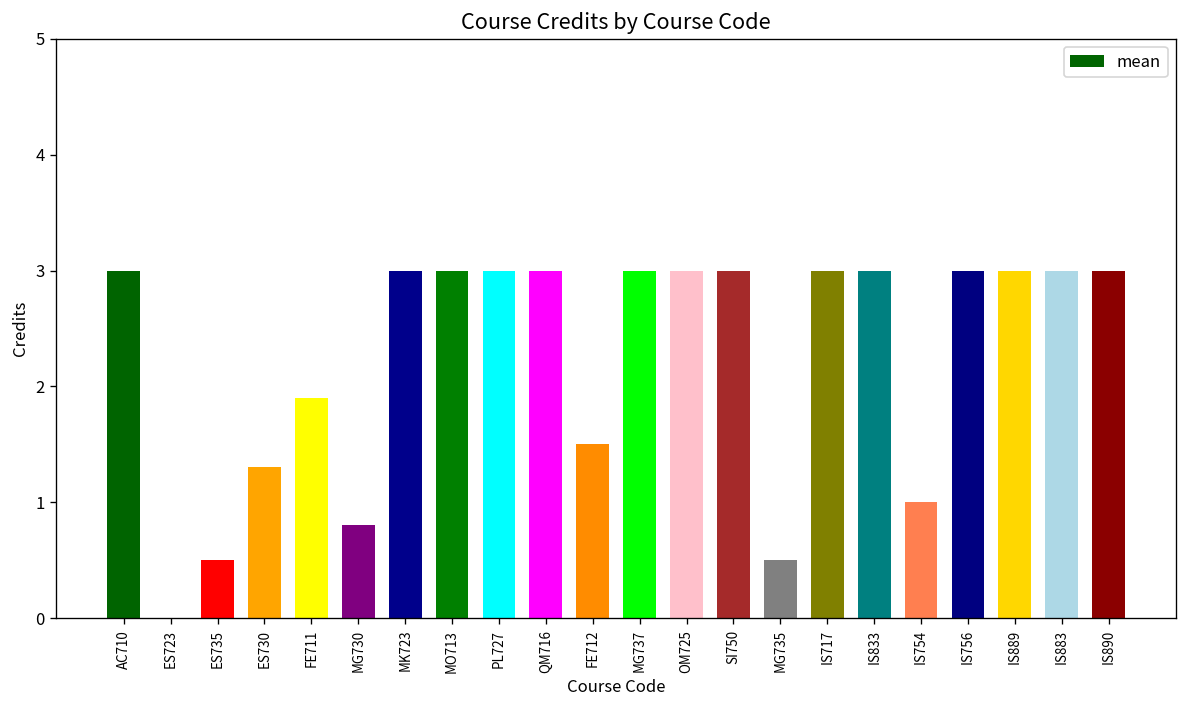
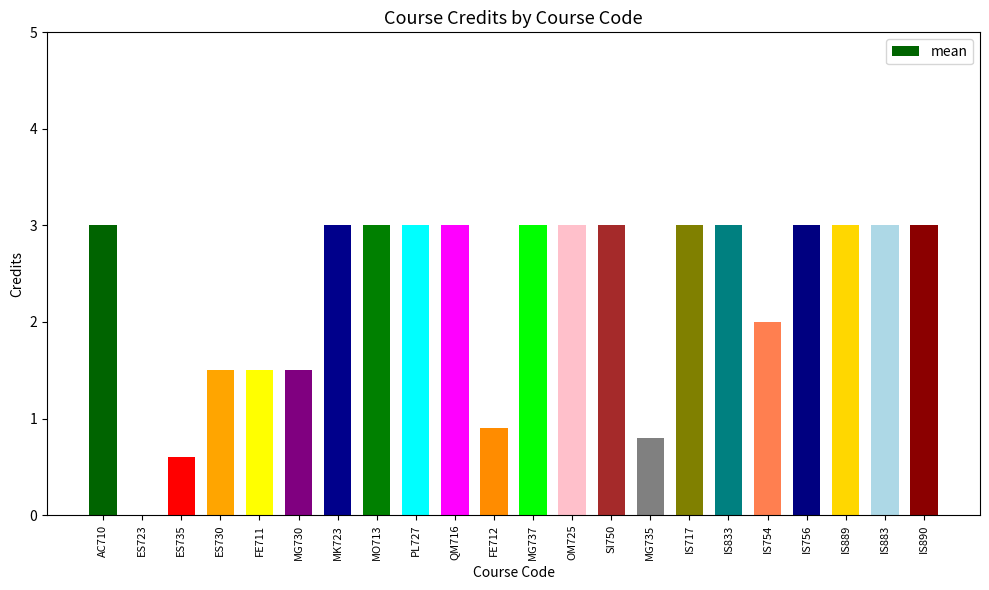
ES735: 0.5 -> 0.6
ES730: 1.3 -> 1.5
FE711: 1.9 -> 1.5
MG730: 0.8 -> 1.5
FE712: 1.5 -> 0.9
MG735: 0.5 -> 0.8
IS754: 1 -> 2
